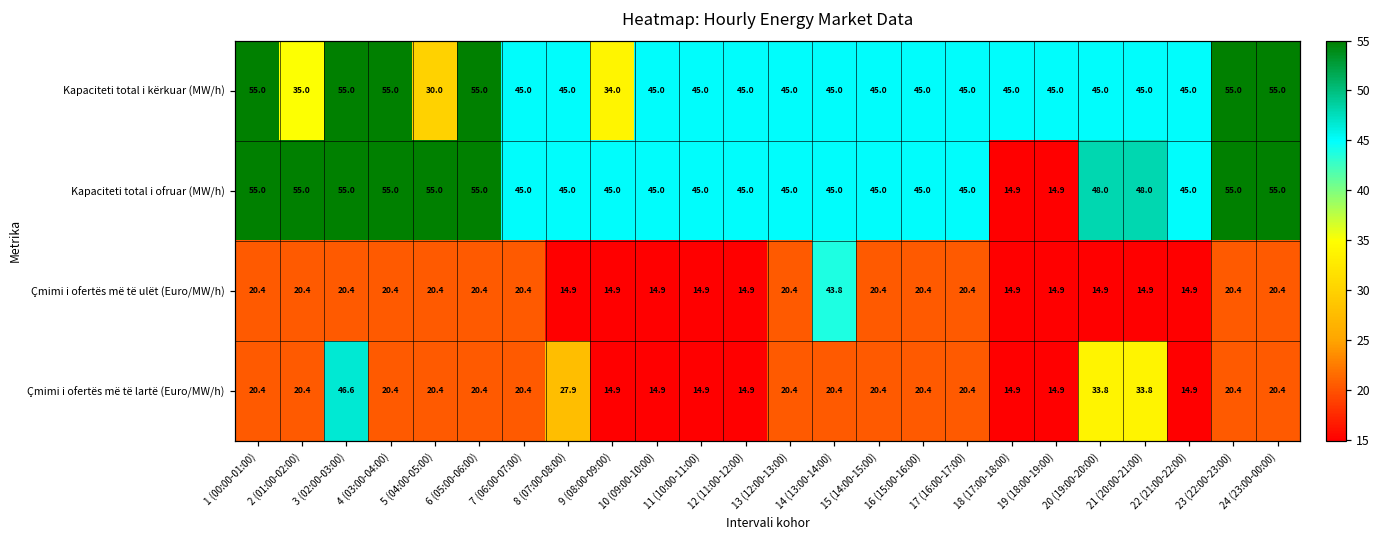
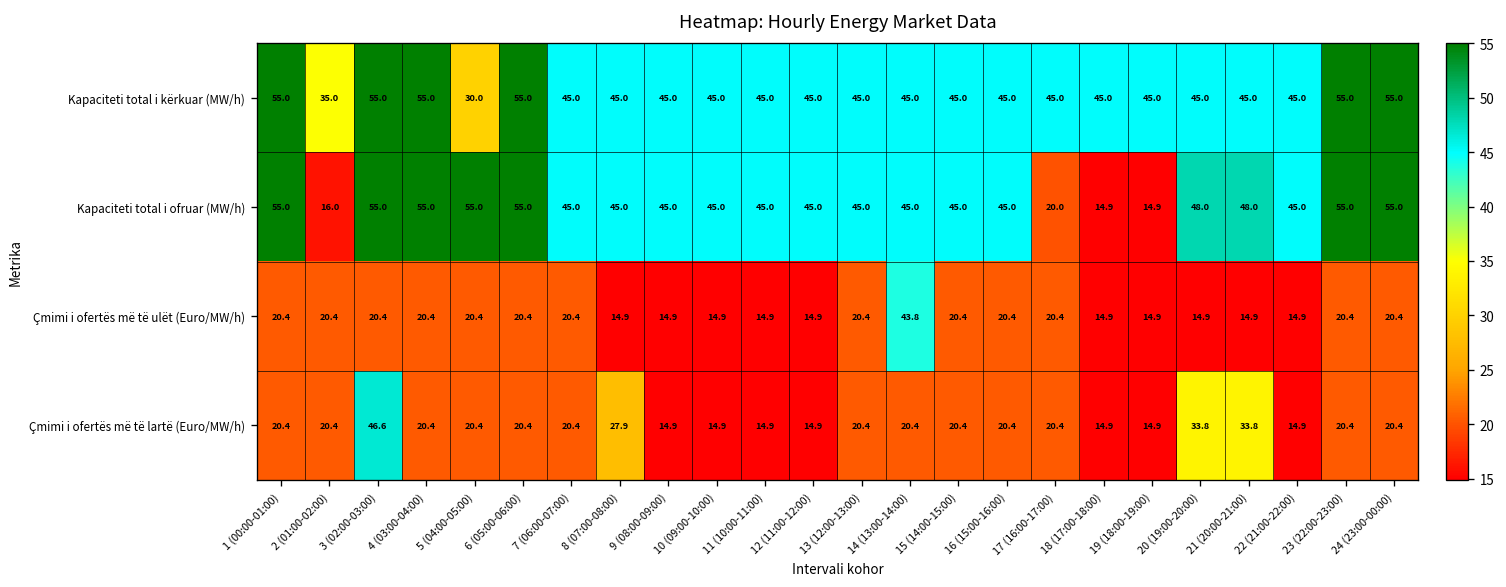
Kapaciteti total i kërkuar (MW/h), 9 (08:00-09:00): 34.0 -> 45.0
Kapaciteti total i ofruar (MW/h), 2 (01:00-02:00): 55.0 -> 16.0
Kapaciteti total i ofruar (MW/h), 17 (16:00-17:00): 45.0 -> 20.0
